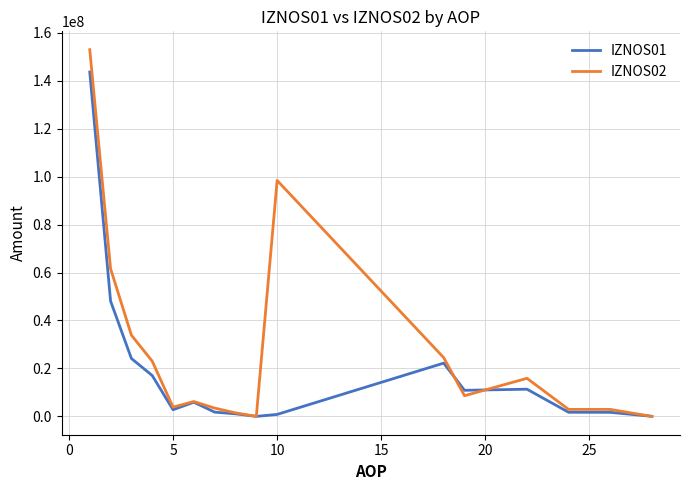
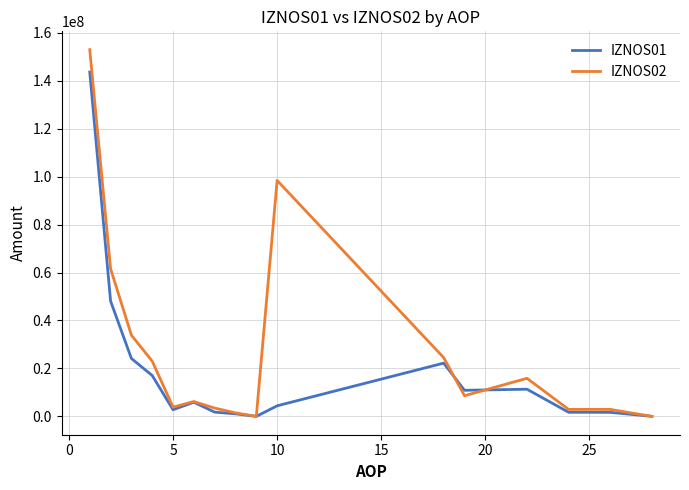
IZNOS01, 10: 1000000 -> 4000000
